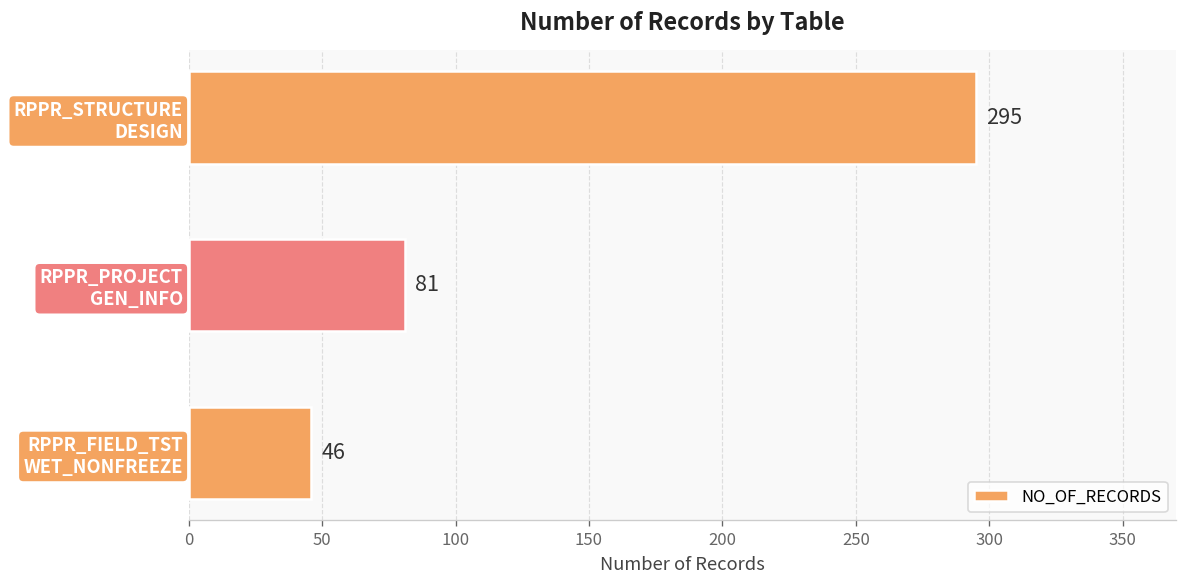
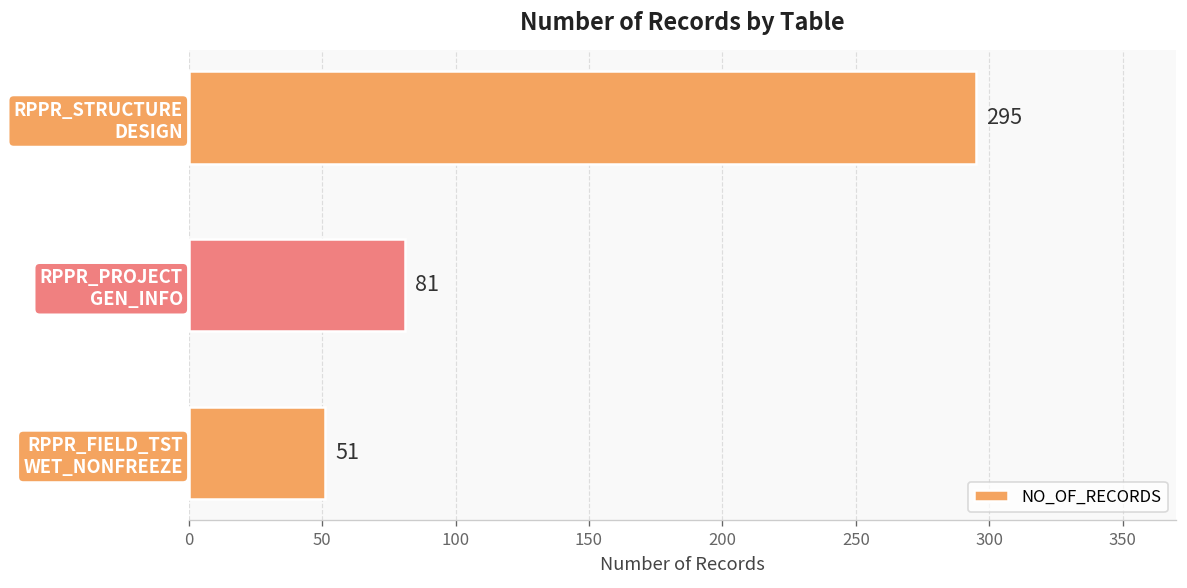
RPPR_FIELD_TST WET_NONFREEZE: 46 -> 51
